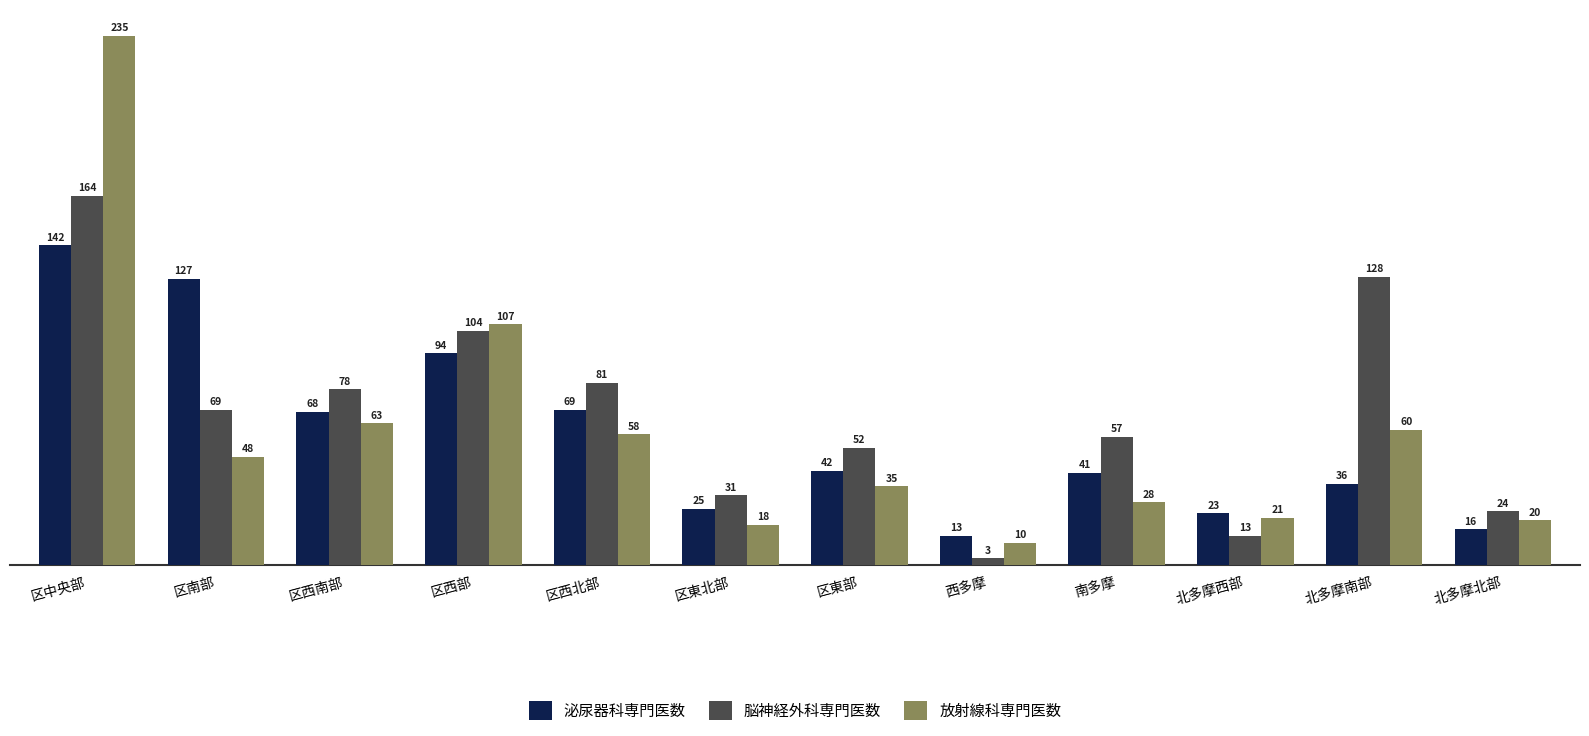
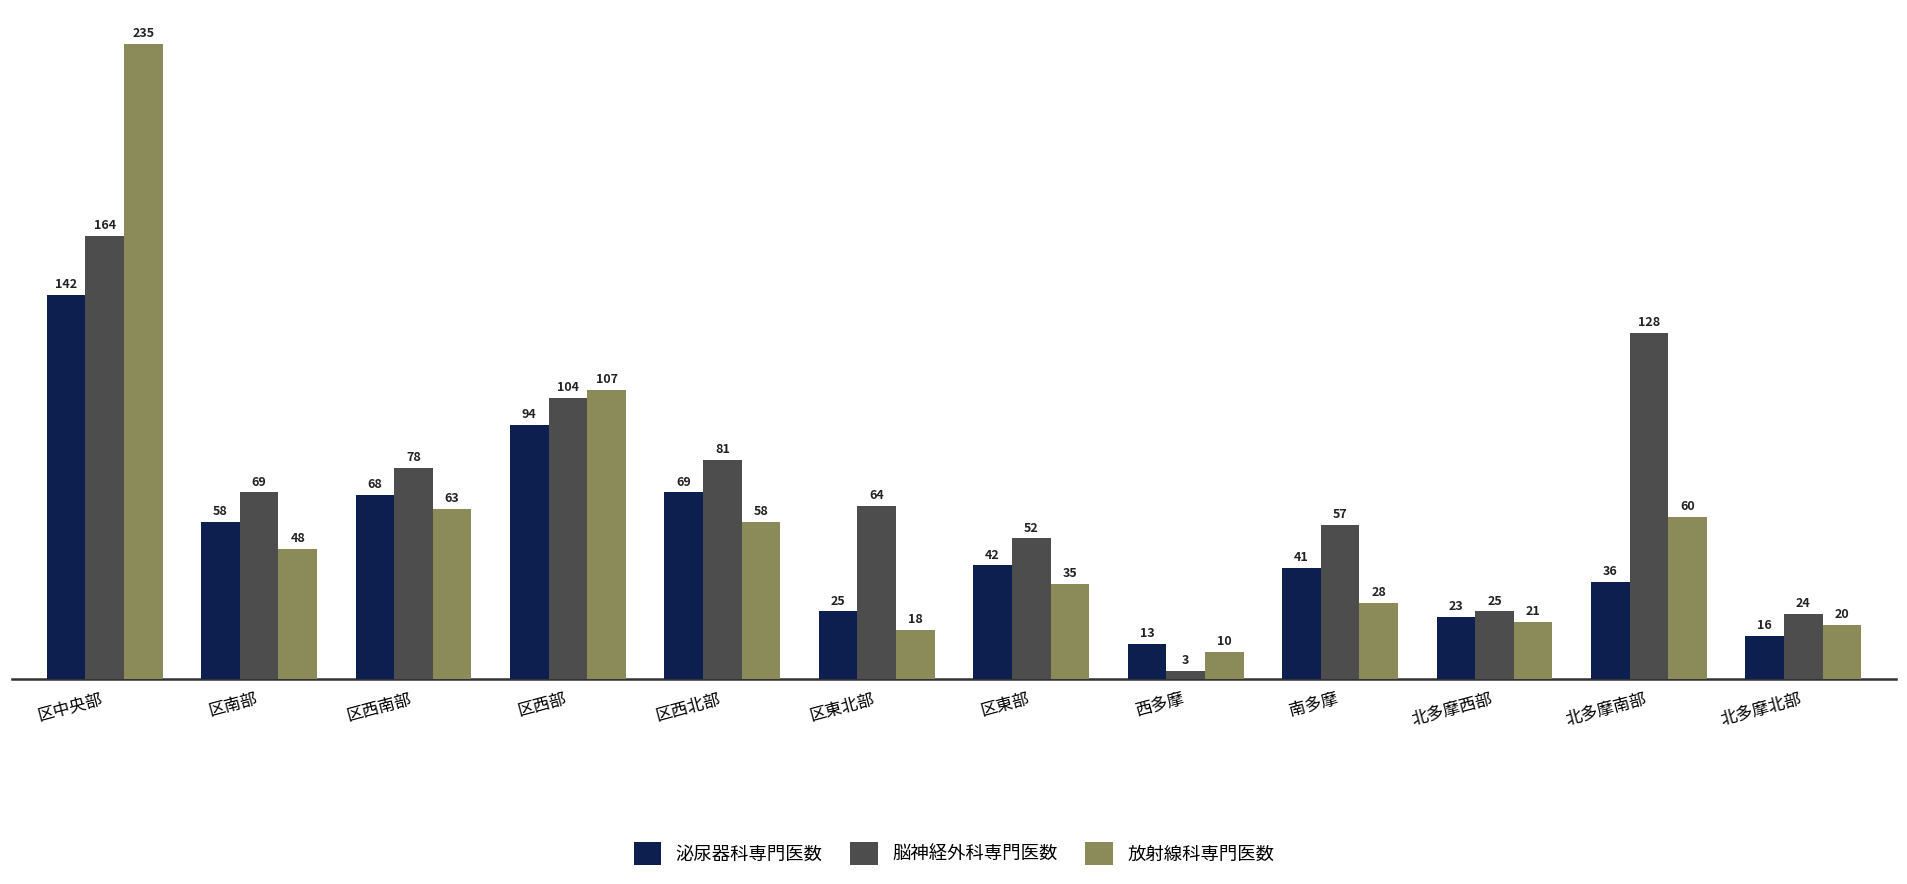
泌尿器科専門医数, 区南部: 127 -> 58
脳神経外科専門医数, 区東北部: 31 -> 64
脳神経外科専門医数, 北多摩西部: 13 -> 25
